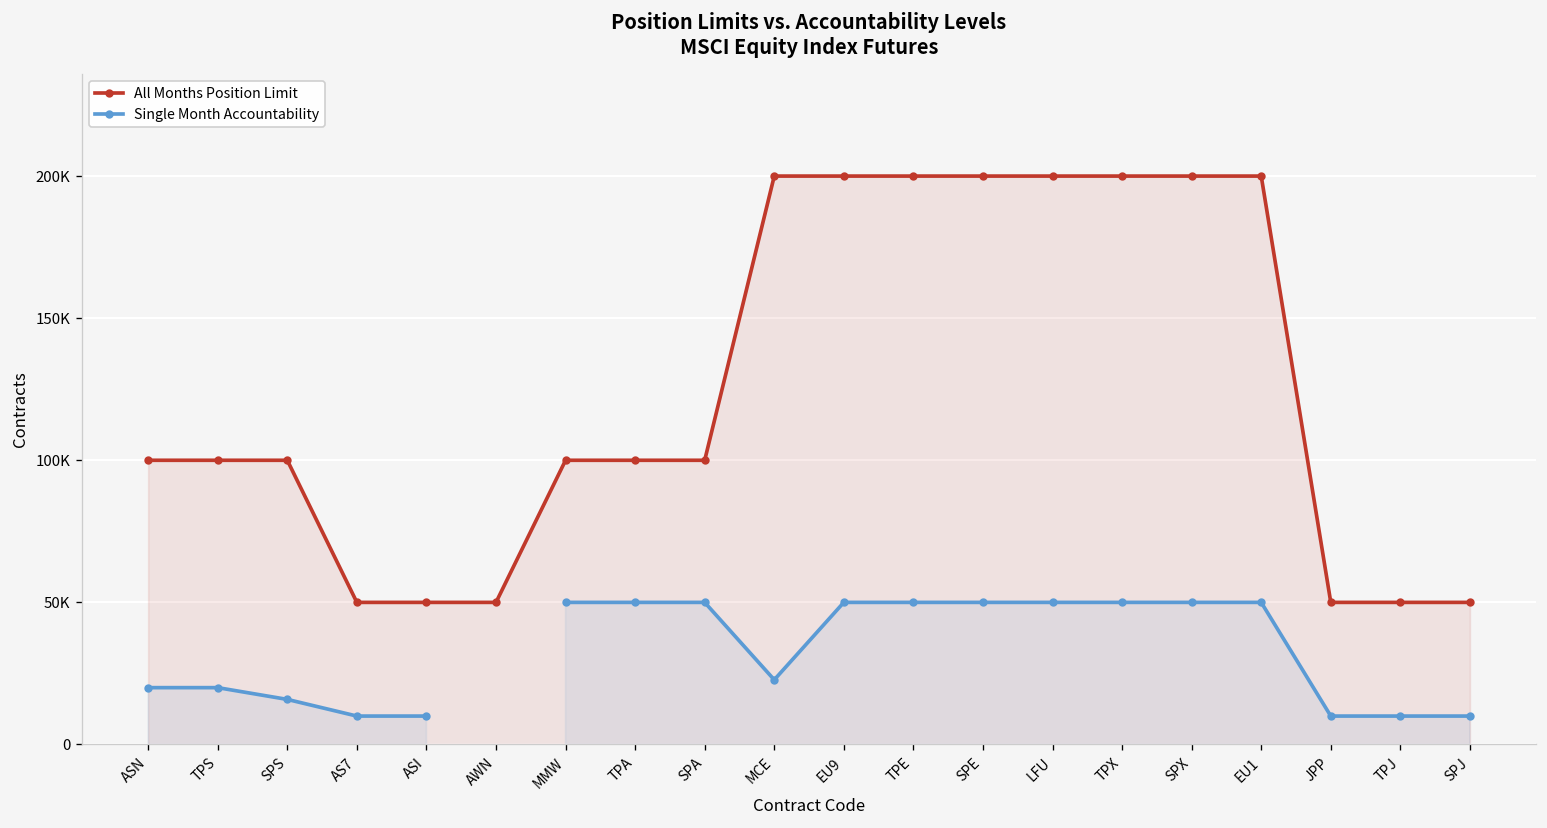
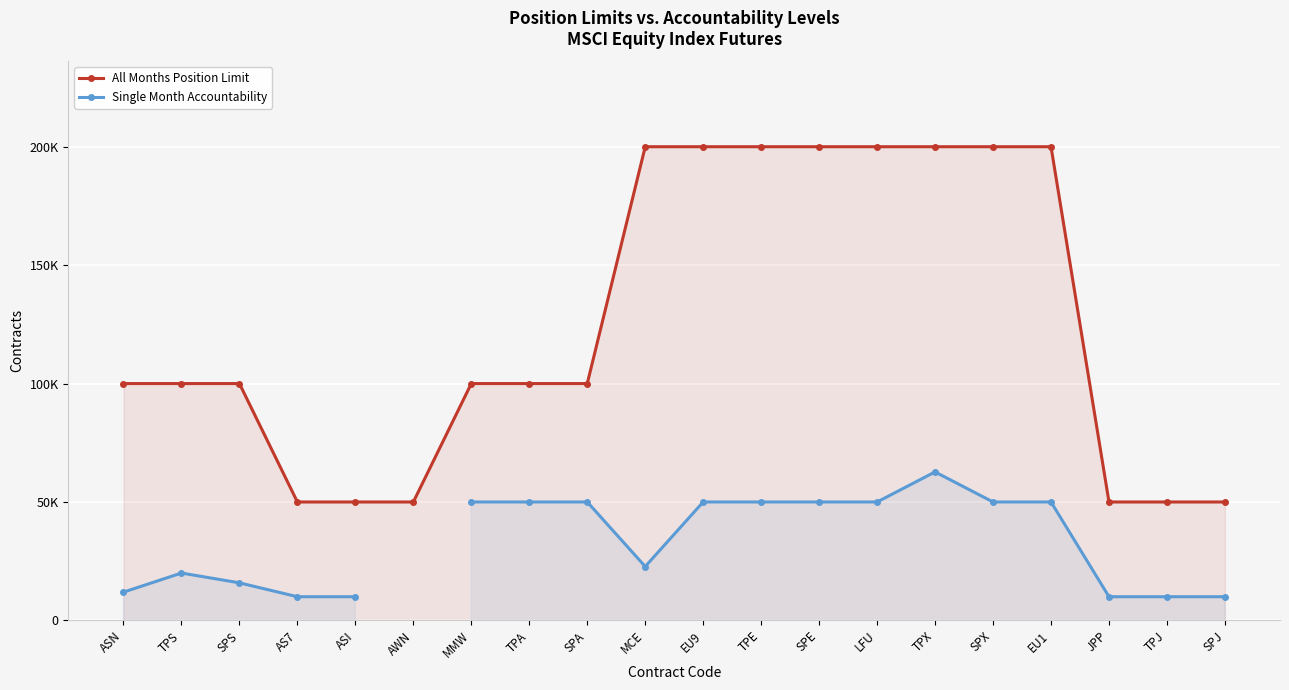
Single Month Accountability, ASN: 20000 -> 12000
Single Month Accountability, TPX: 50000 -> 63000
